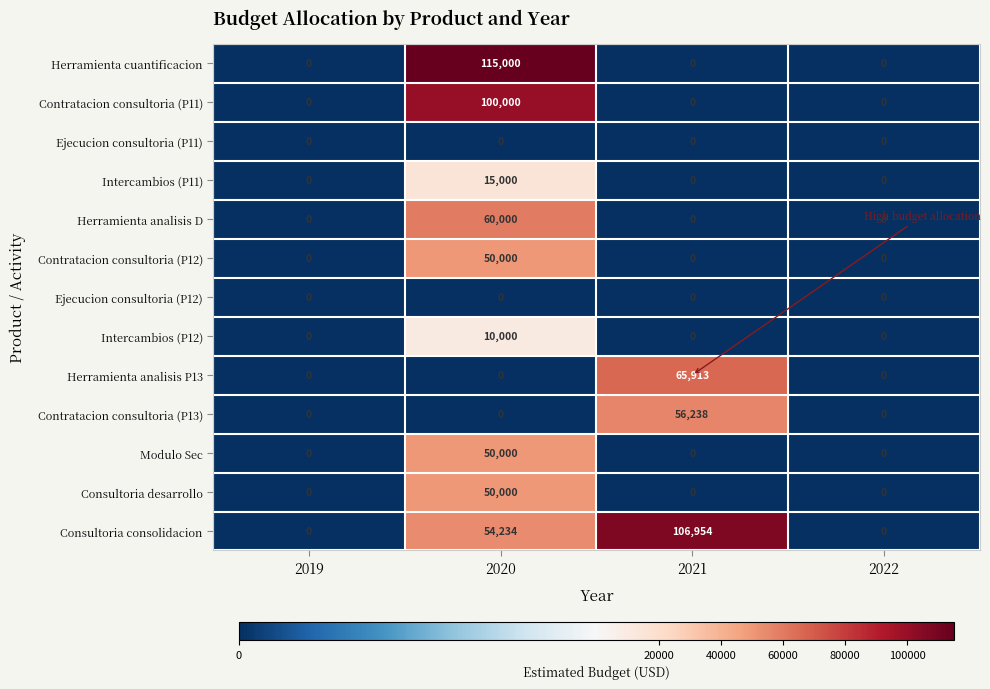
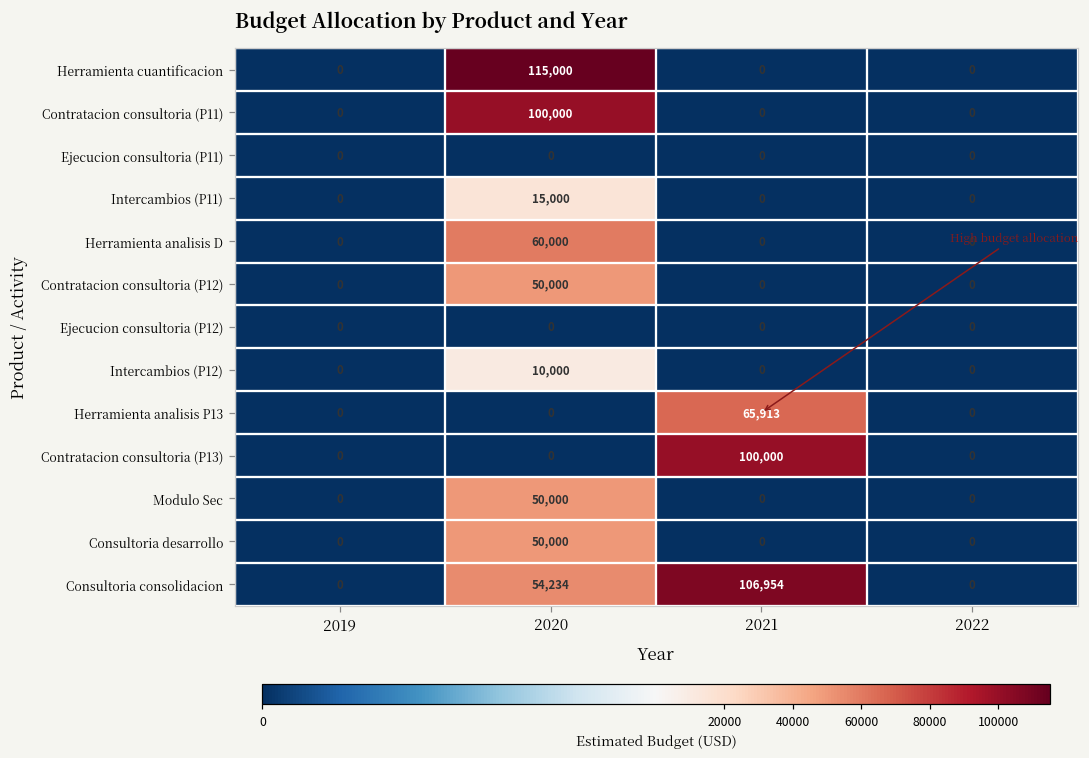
Contratacion consultoria (P13), 2021: 56,238 -> 100,000
